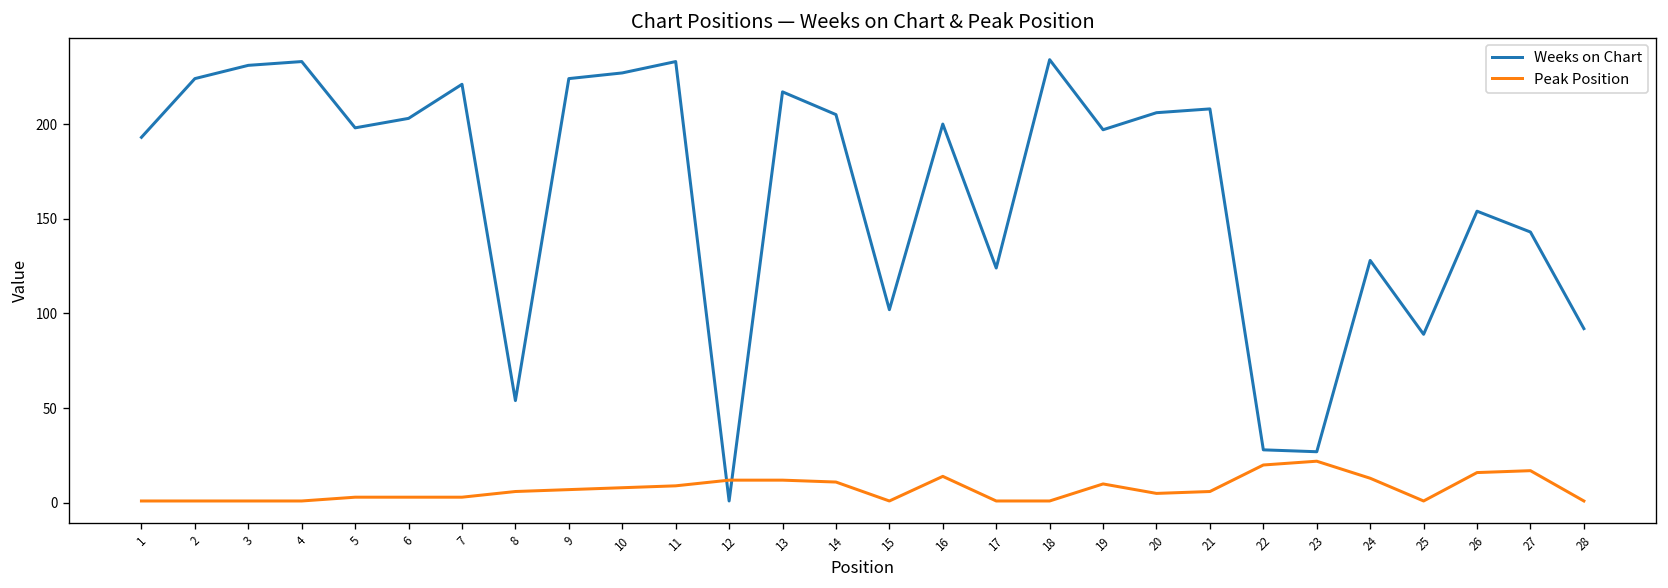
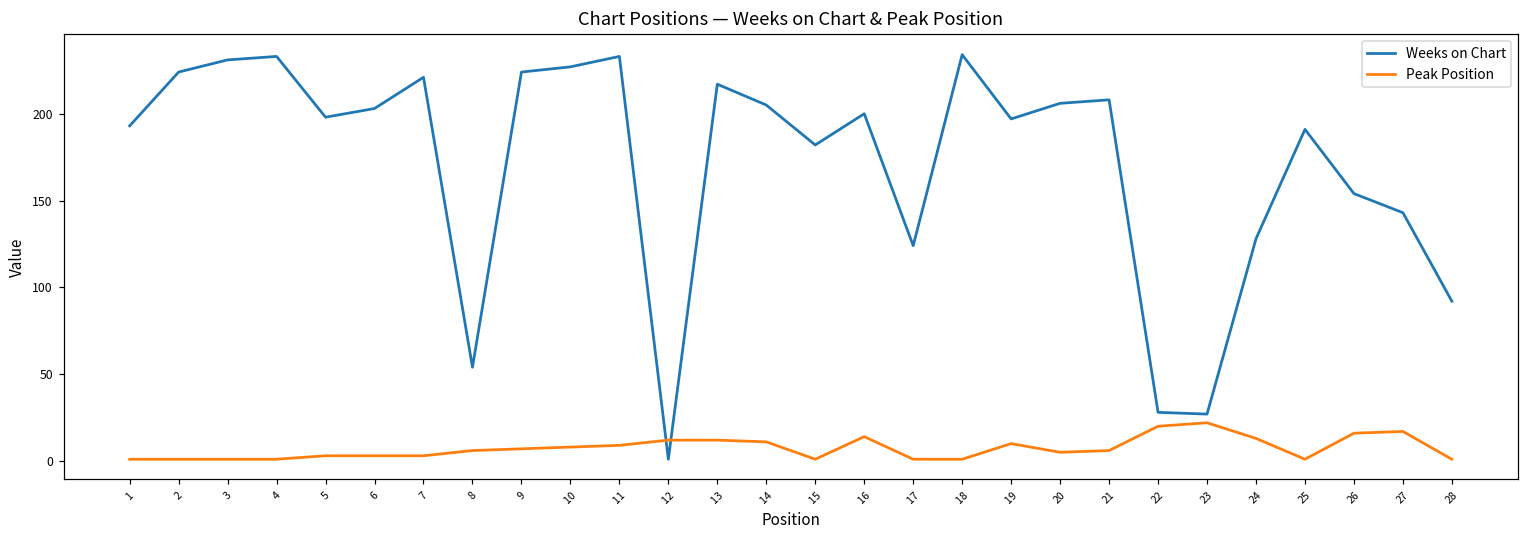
Weeks on Chart, 15: 102 -> 182
Weeks on Chart, 25: 89 -> 191
